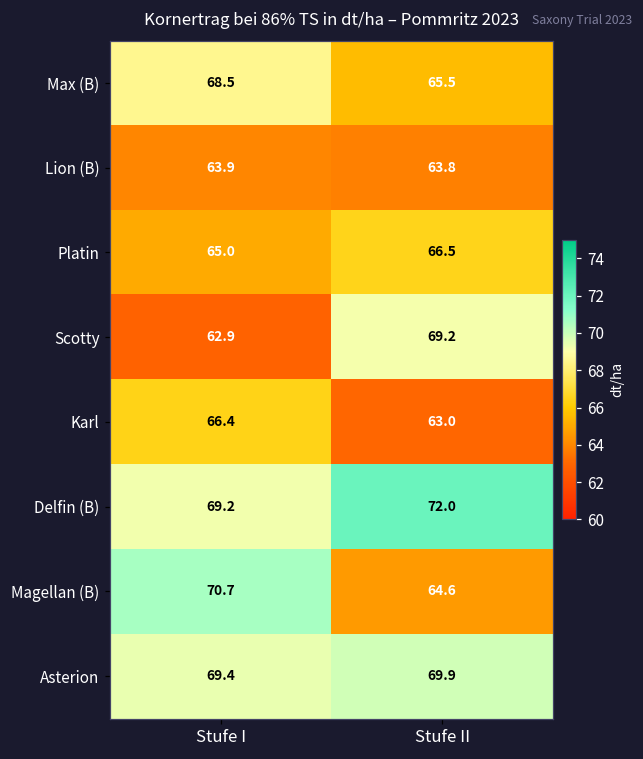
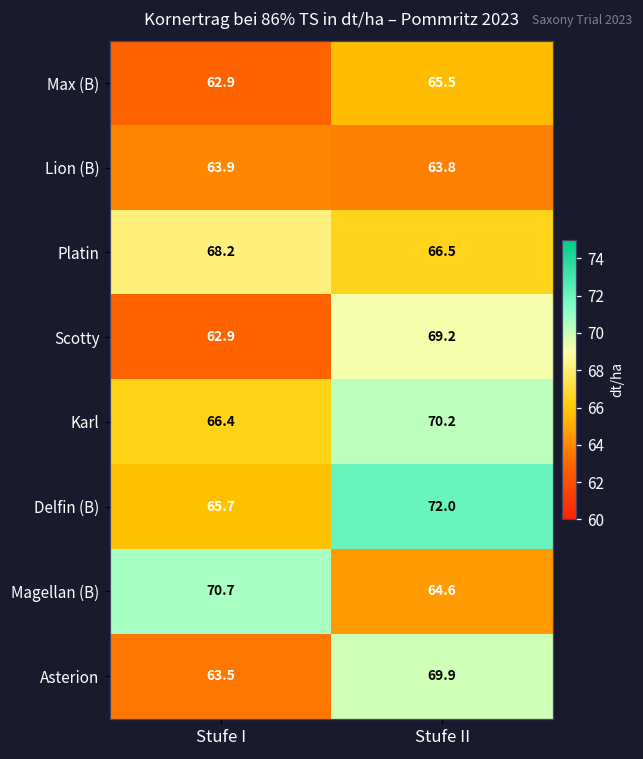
Max (B), Stufe I: 68.5 -> 62.9
Platin, Stufe I: 65.0 -> 68.2
Karl, Stufe II: 63.0 -> 70.2
Delfin (B), Stufe I: 69.2 -> 65.7
Asterion, Stufe I: 69.4 -> 63.5
